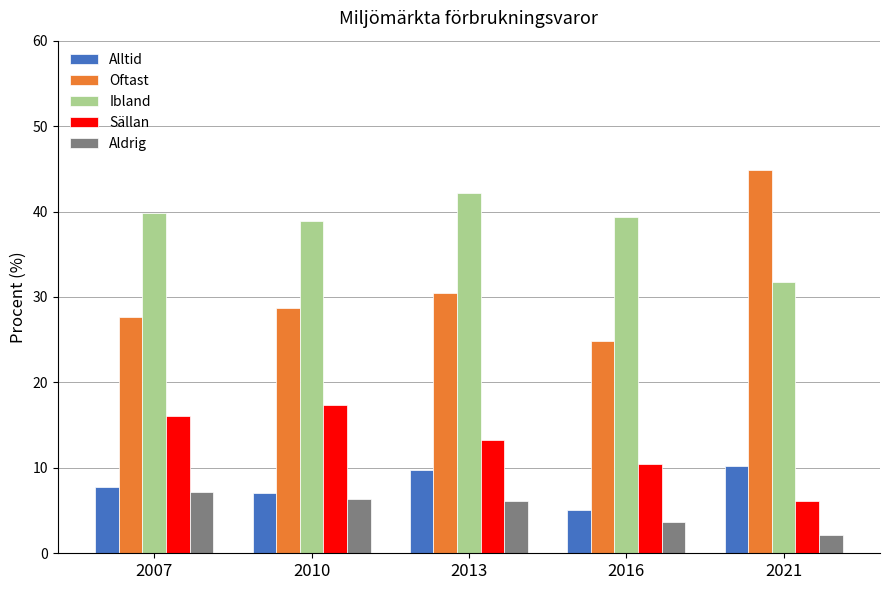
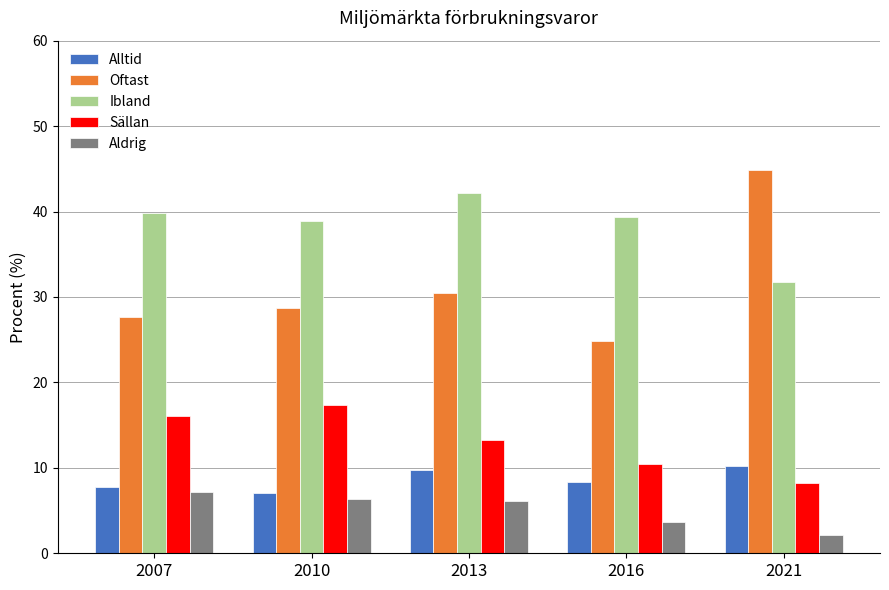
Alltid, 2016: 5 -> 8
Sällan, 2021: 6 -> 8
